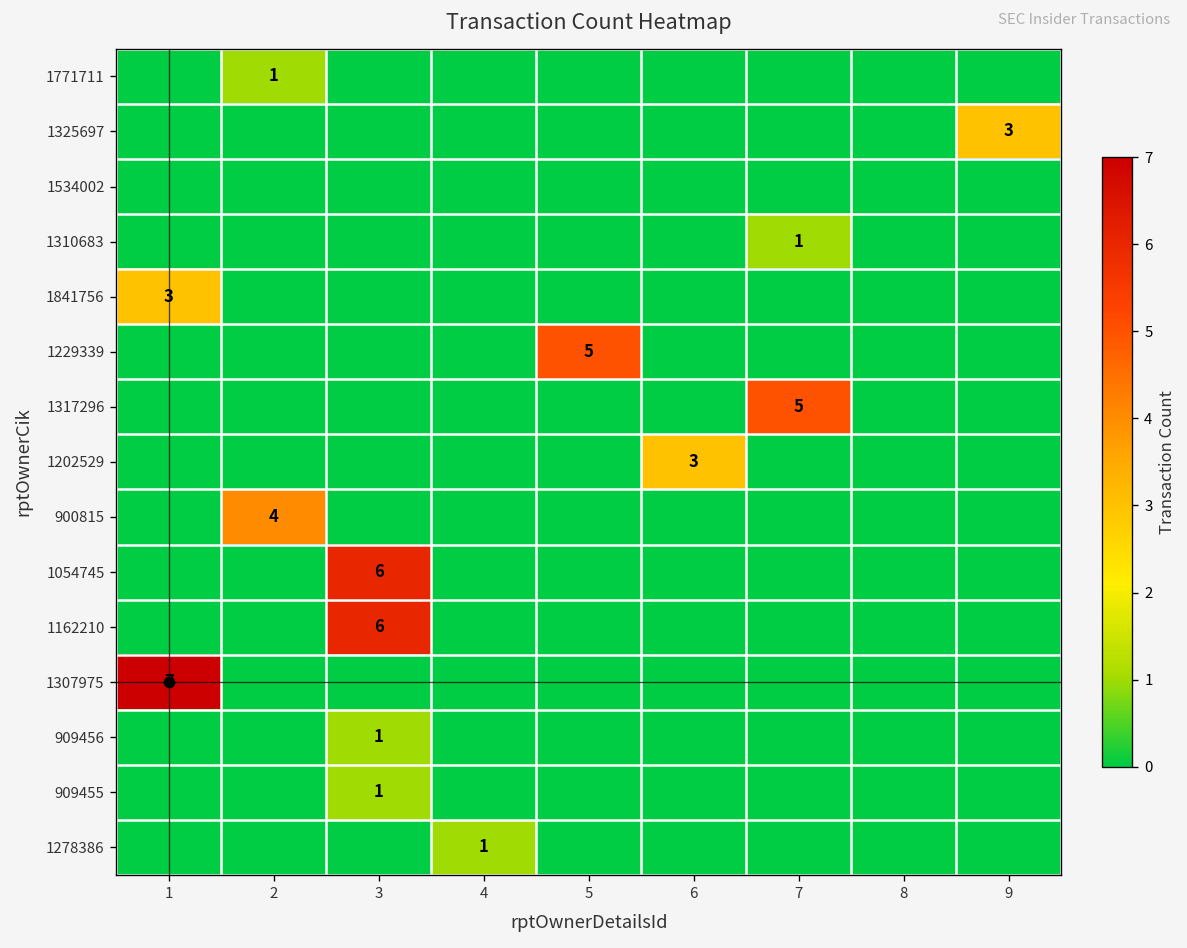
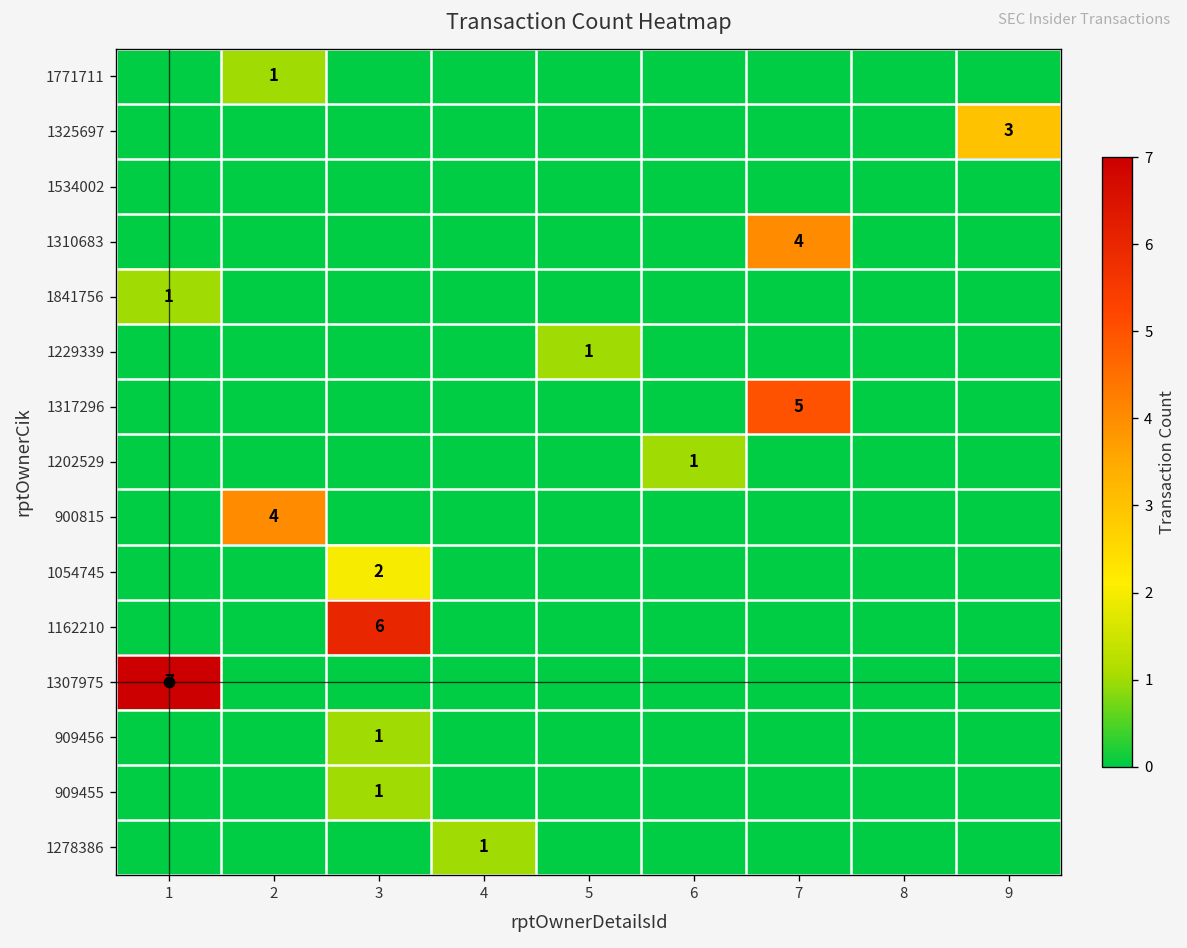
1310683, 7: 1 -> 4
1841756, 1: 3 -> 1
1229339, 5: 5 -> 1
1202529, 6: 3 -> 1
1054745, 3: 6 -> 2
